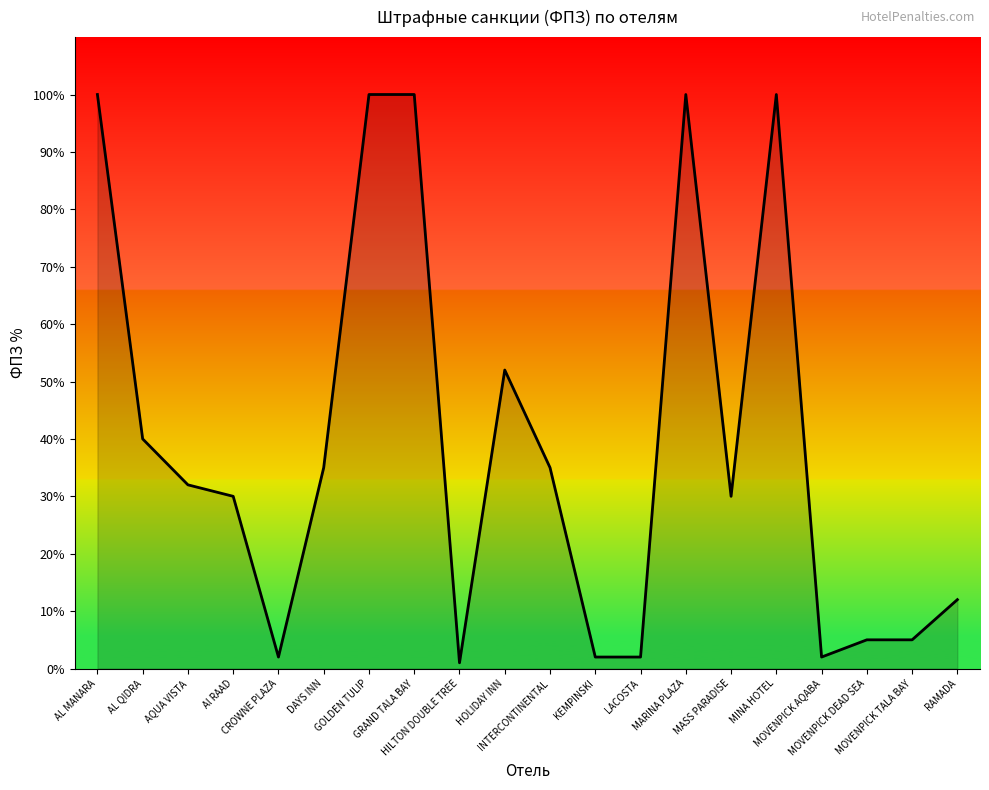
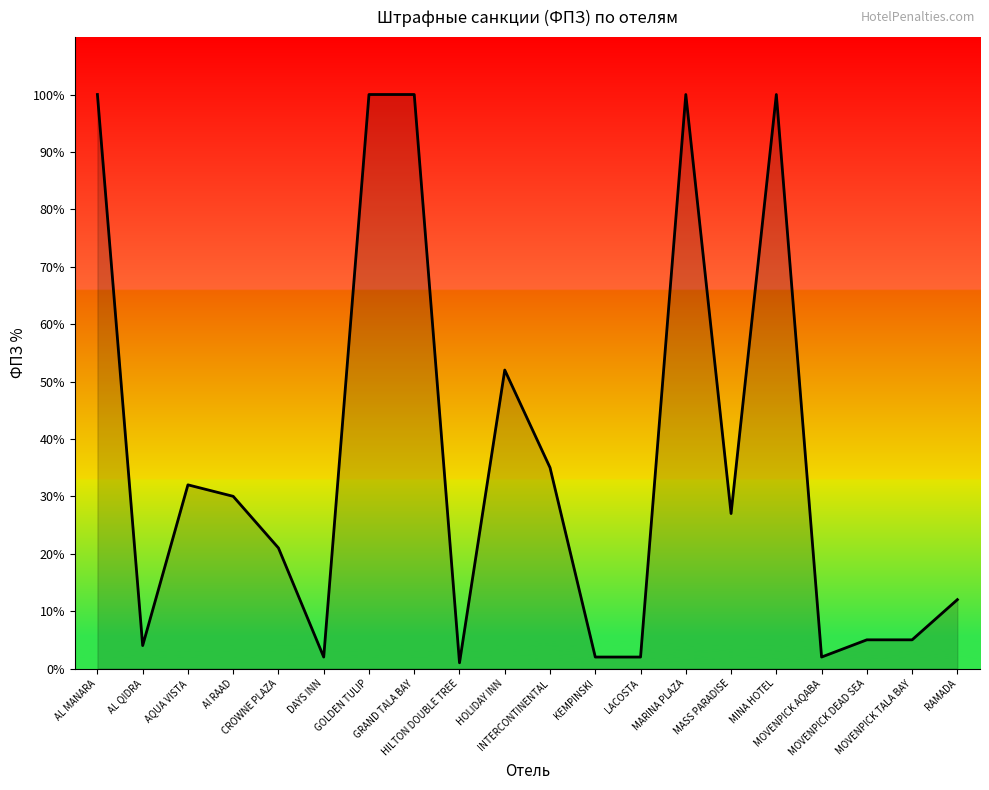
AL QIDRA: 40% -> 4%
CROWNE PLAZA: 2% -> 21%
DAYS INN: 35% -> 2%
MASS PARADISE: 30% -> 27%
